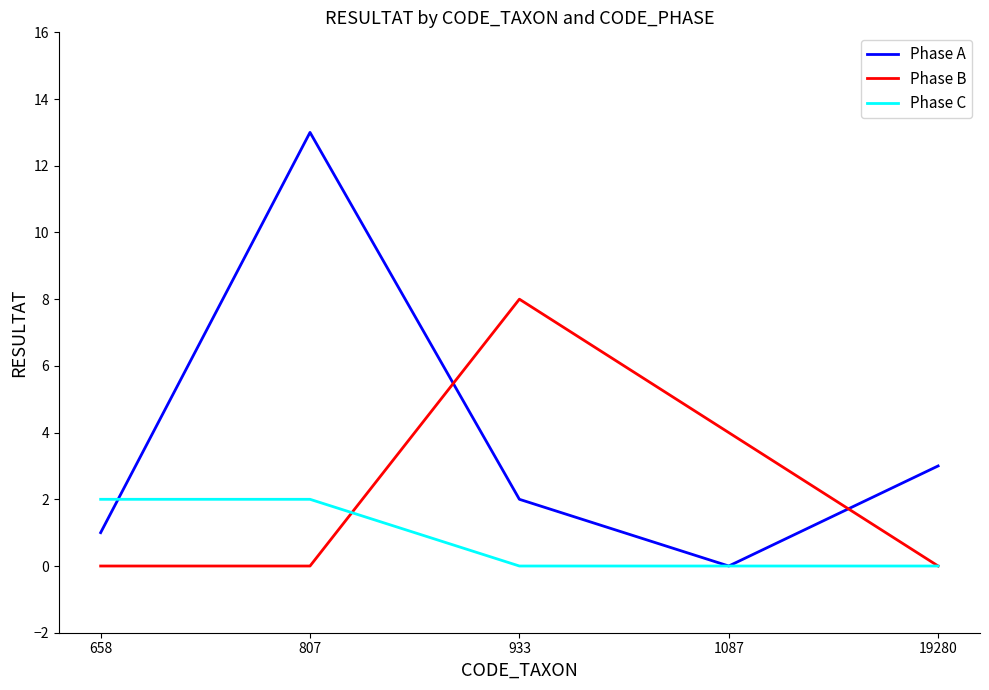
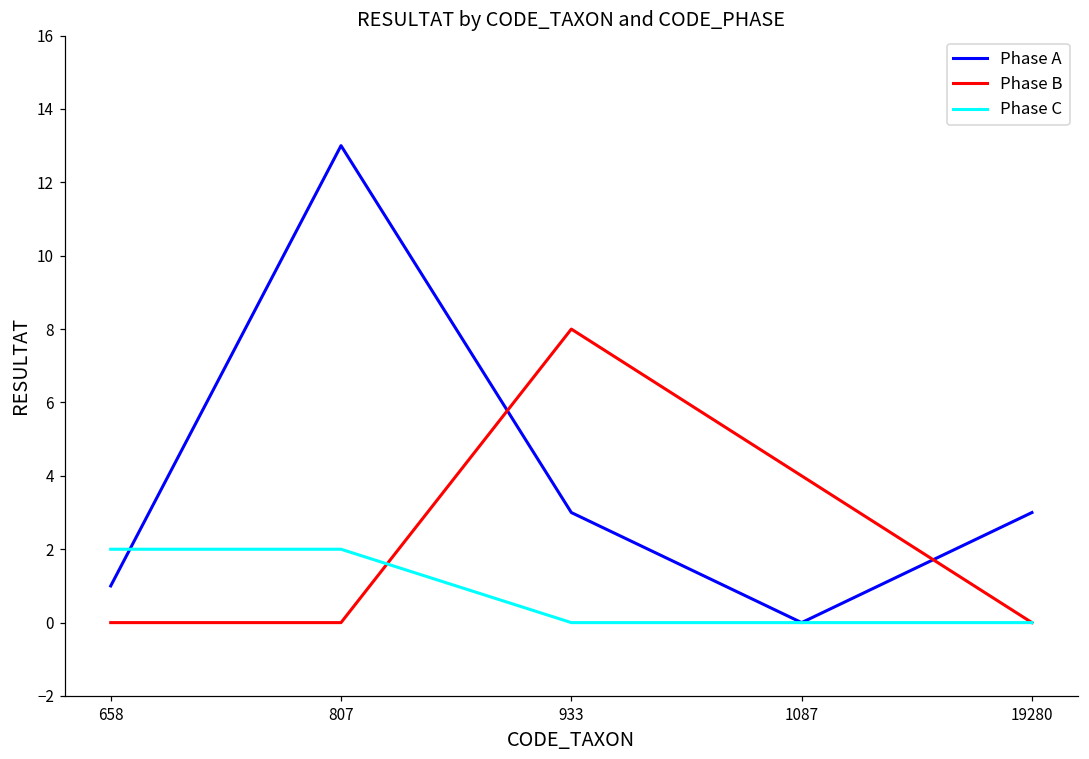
Phase A, 933: 2 -> 3
